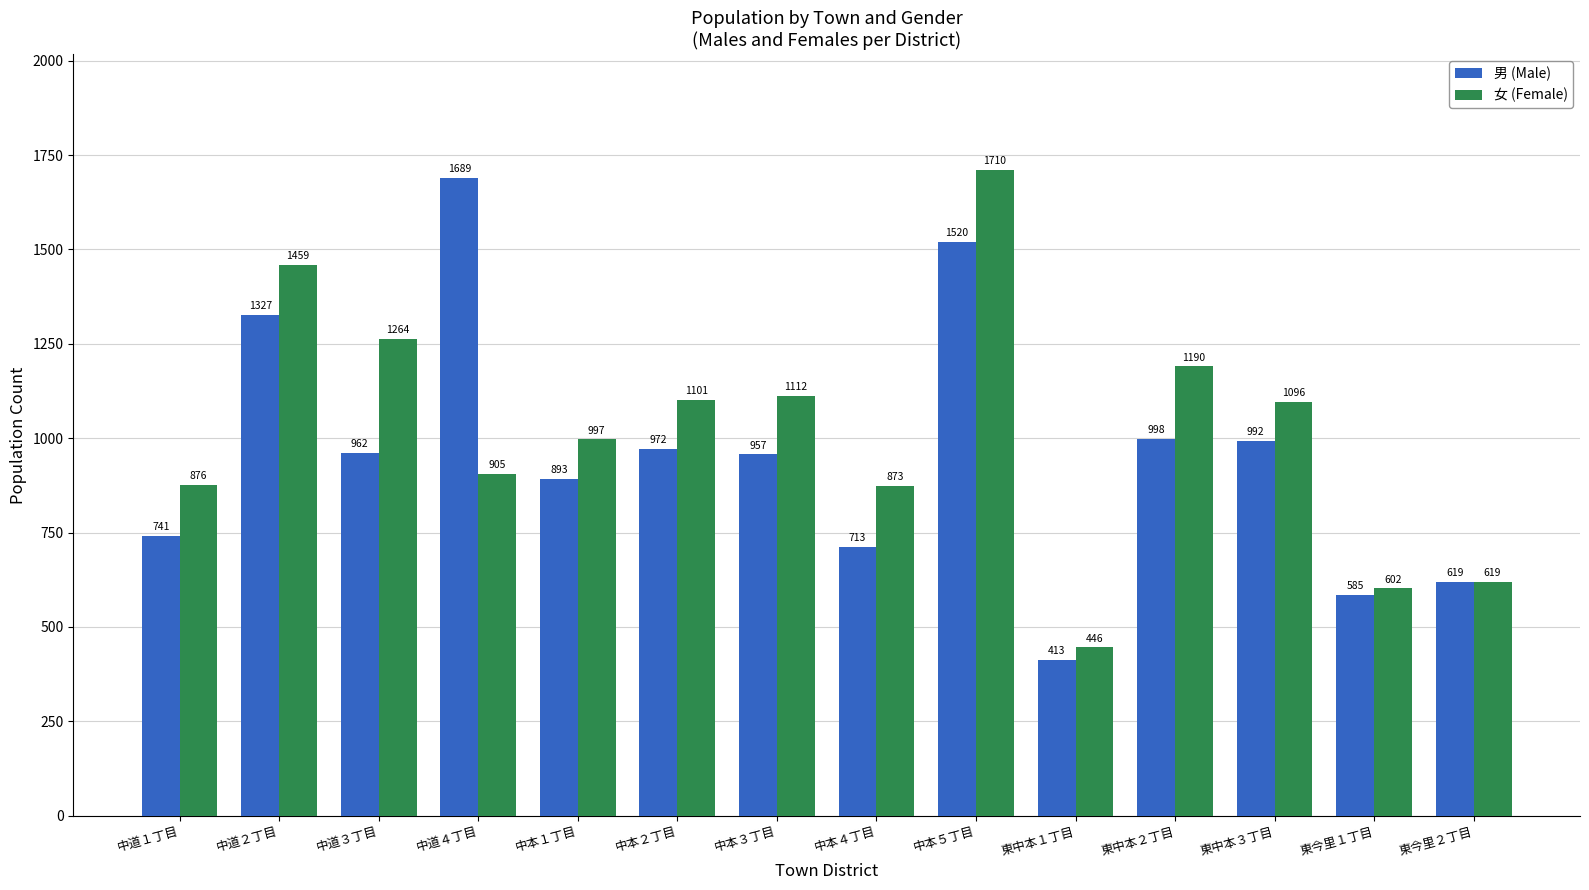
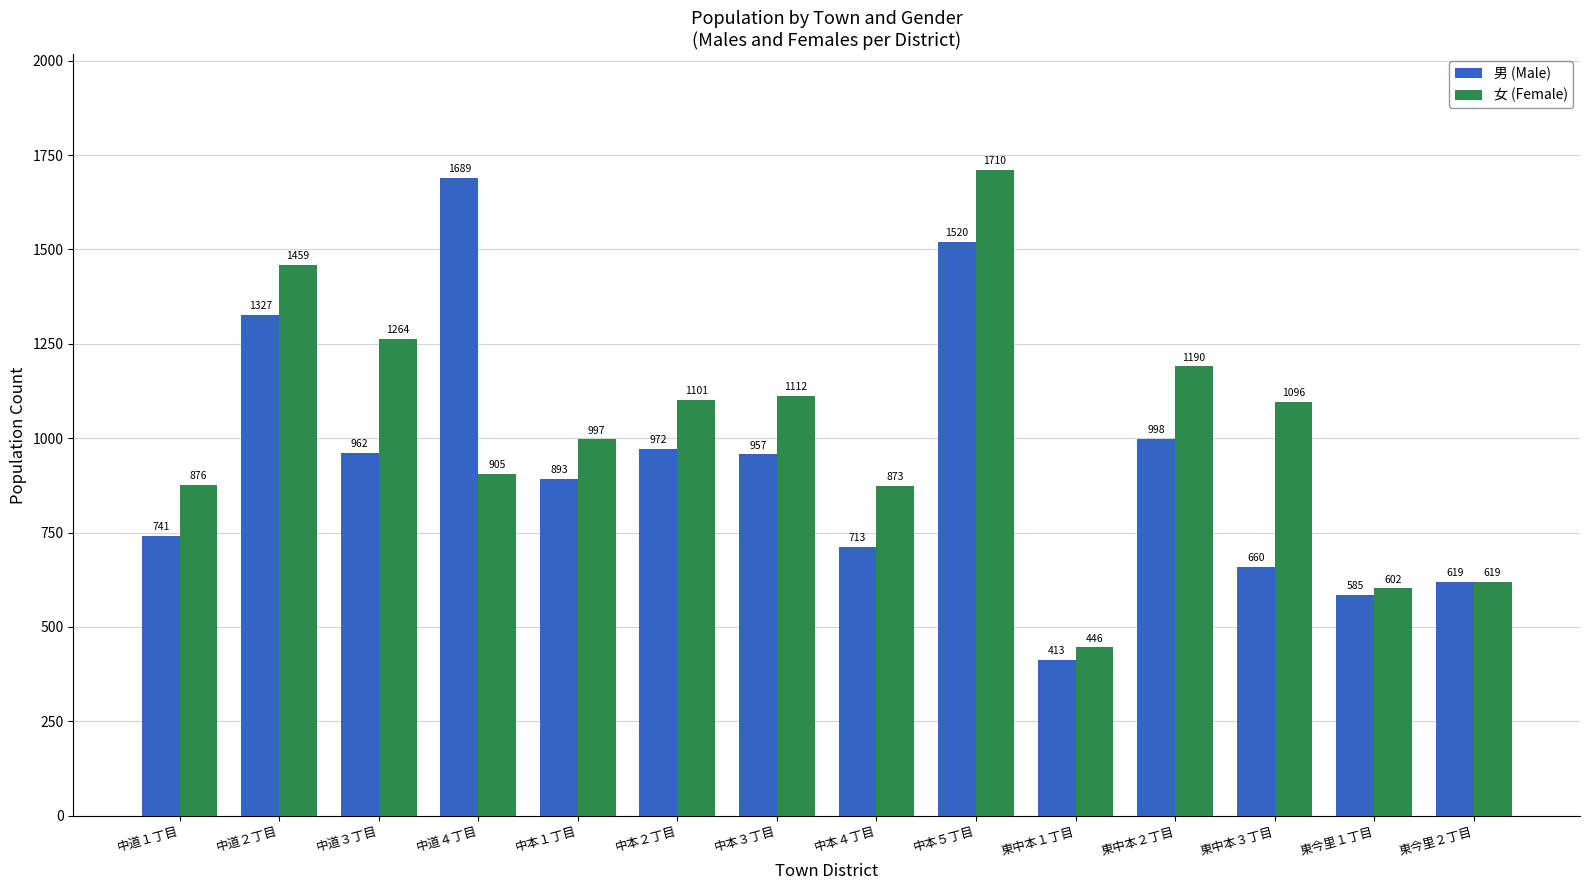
男 (Male), 東中本３丁目: 992 -> 660
